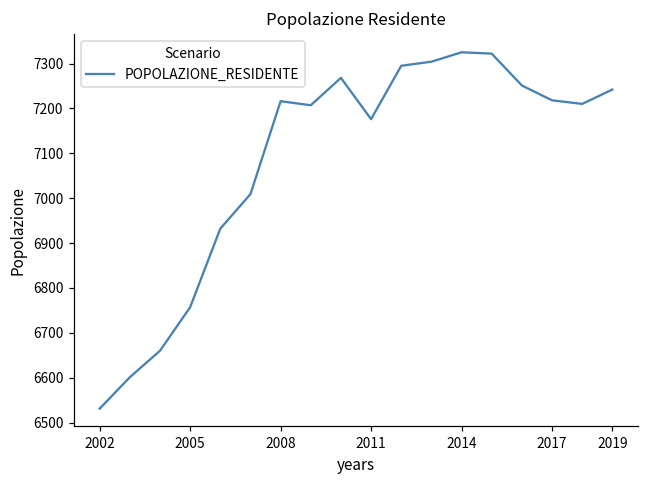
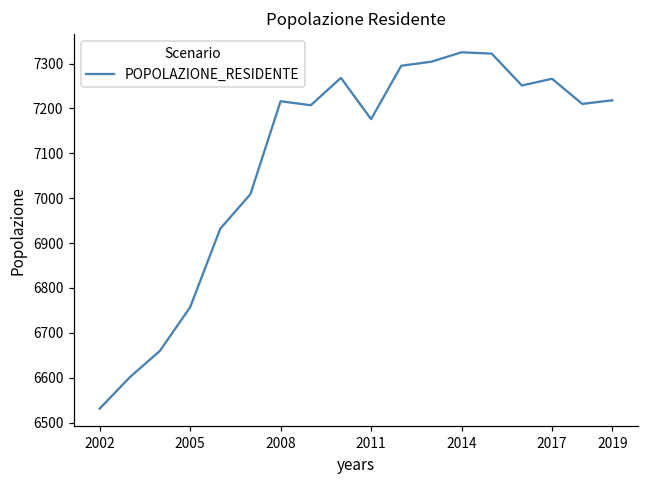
2017: 7220 -> 7270
2019: 7240 -> 7220
